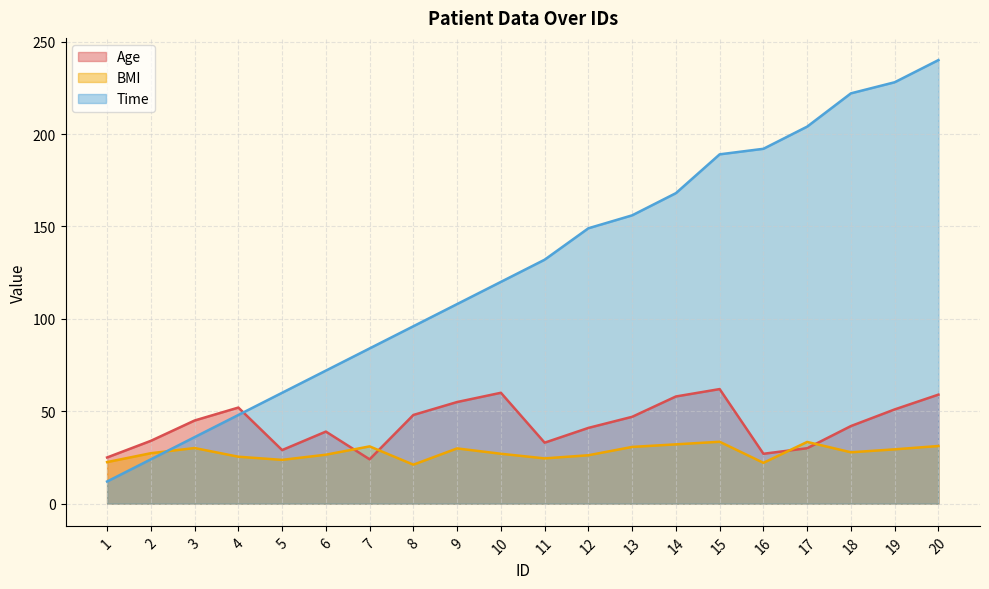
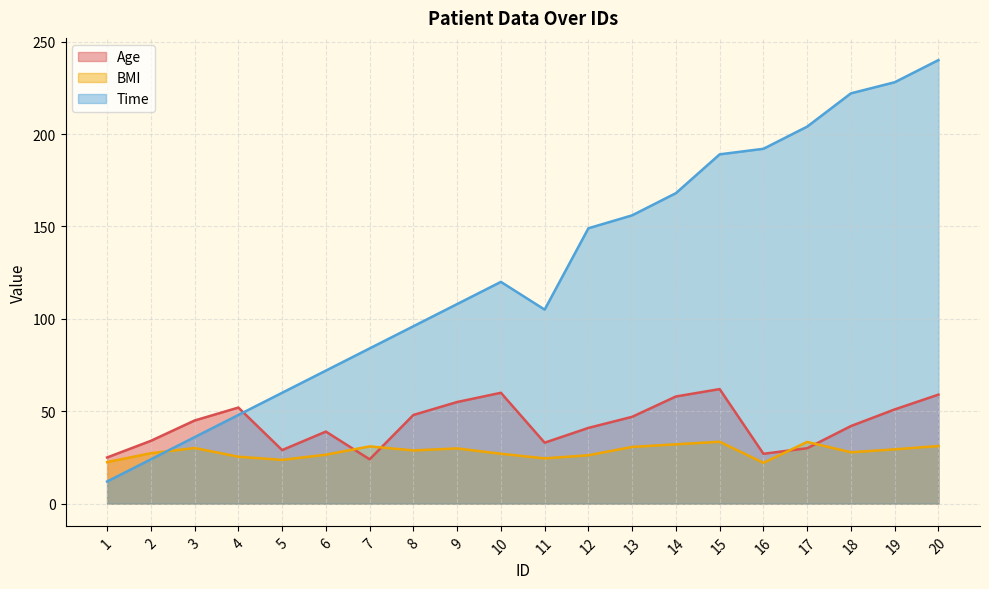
BMI, 8: 21 -> 29
Time, 11: 132 -> 105
